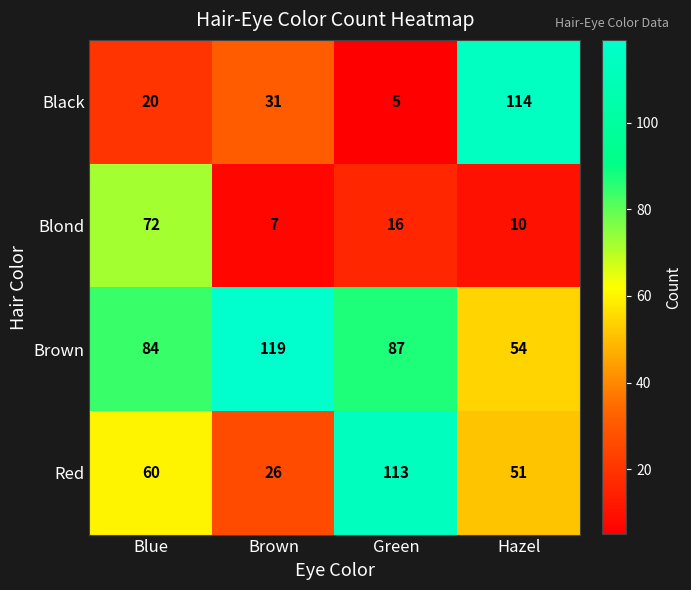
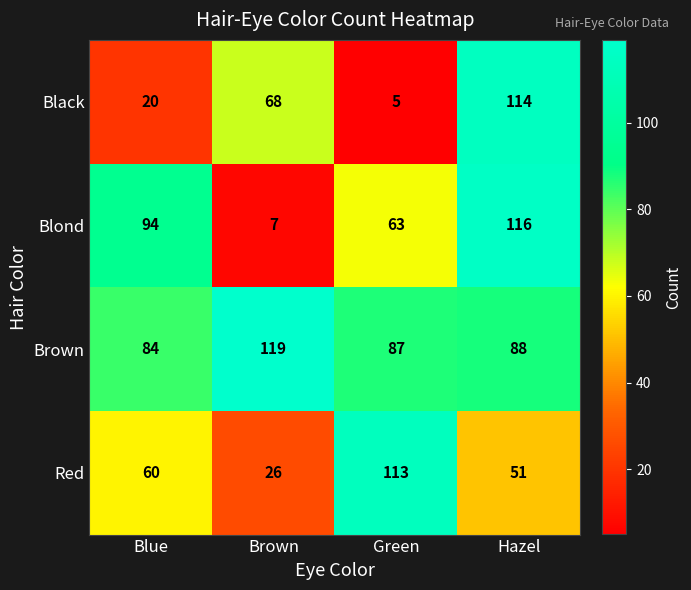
Black, Brown: 31 -> 68
Blond, Blue: 72 -> 94
Blond, Green: 16 -> 63
Blond, Hazel: 10 -> 116
Brown, Hazel: 54 -> 88
